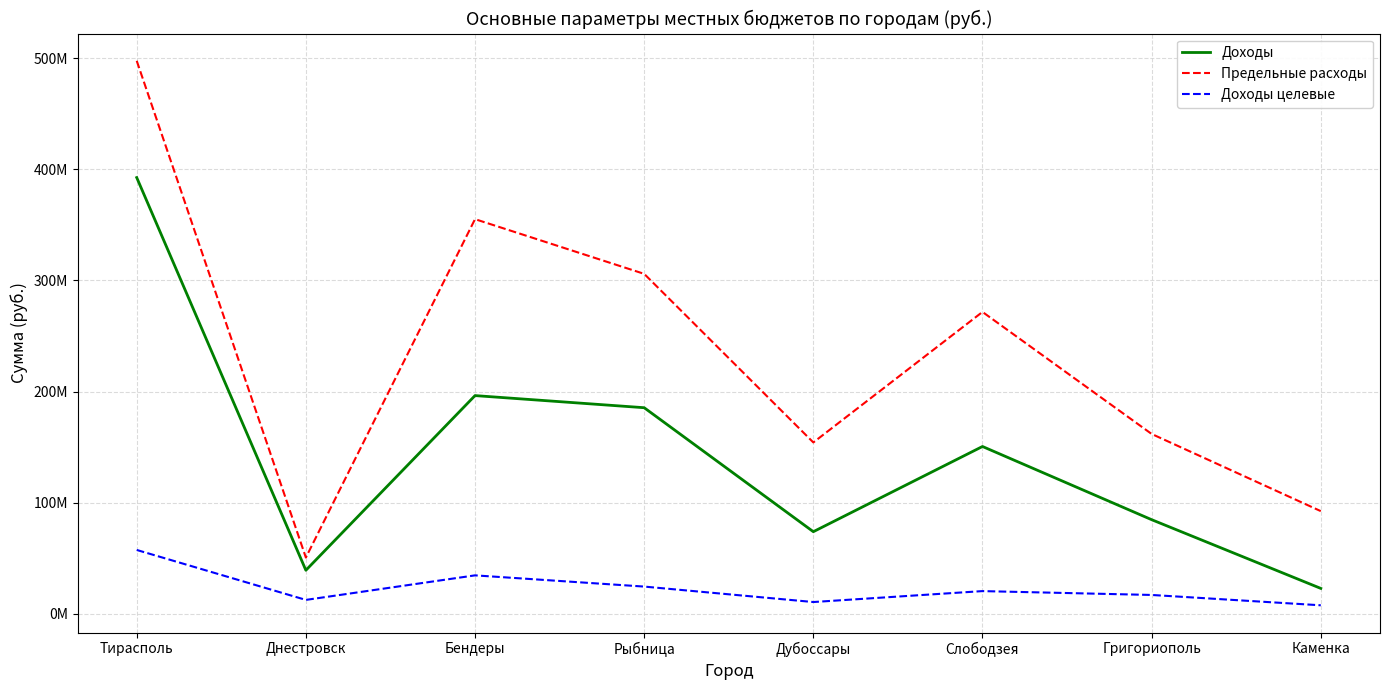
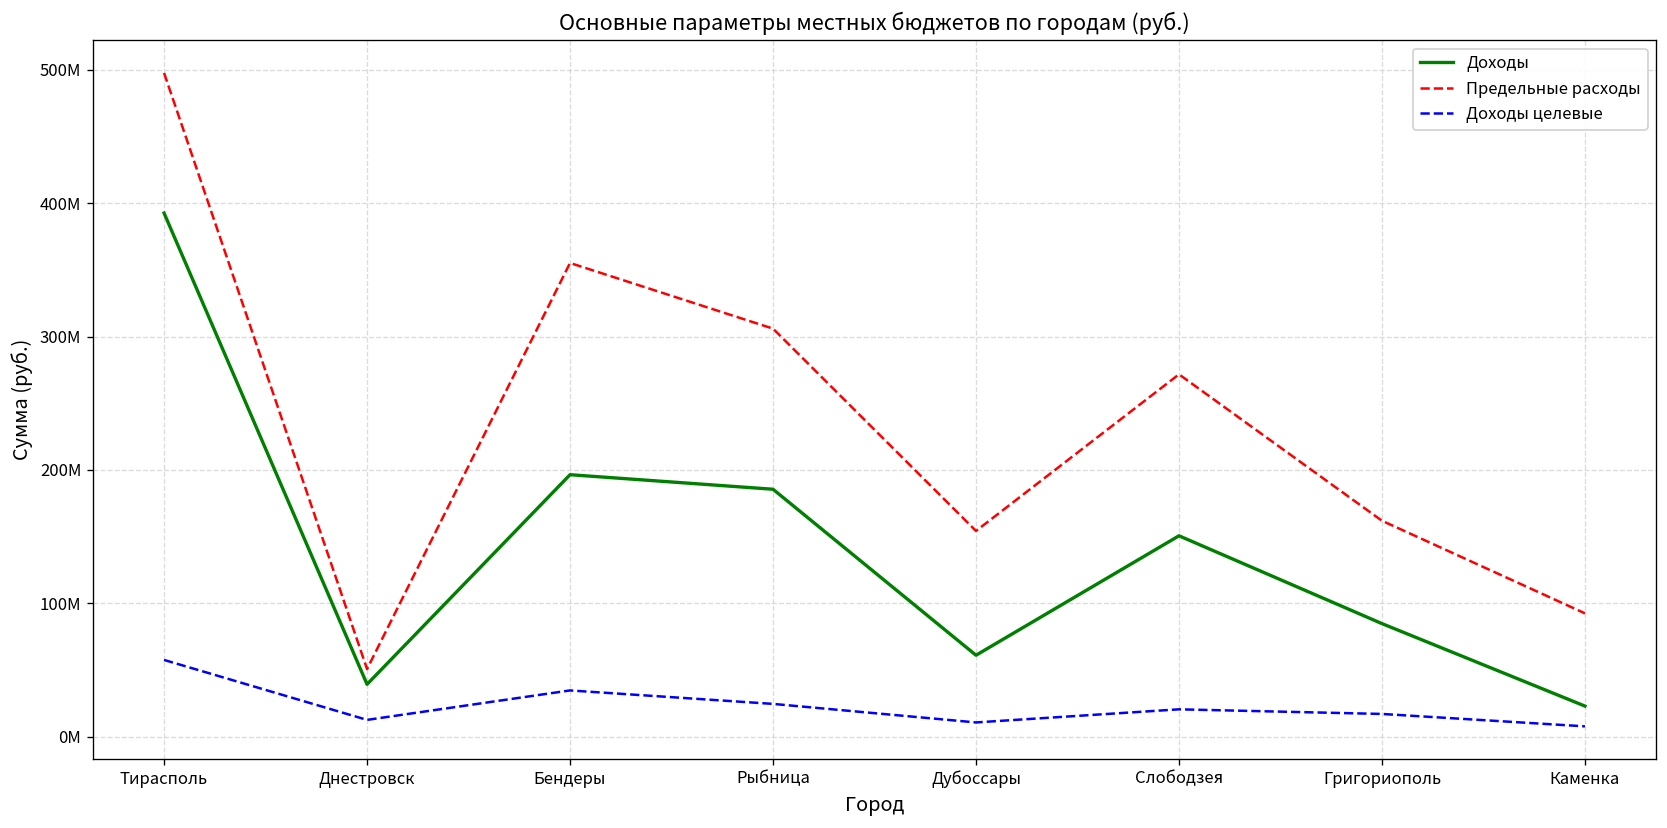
Доходы, Дубоссары: 74000000 -> 61000000
